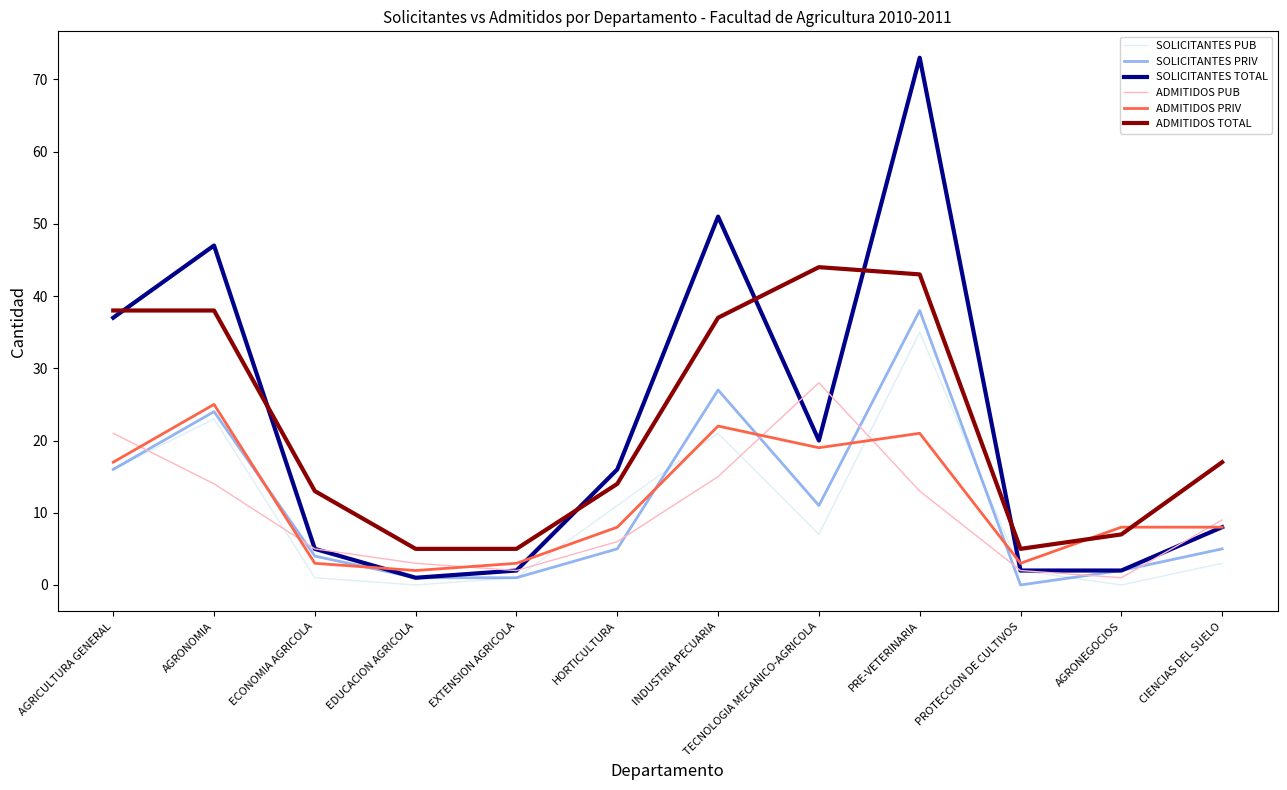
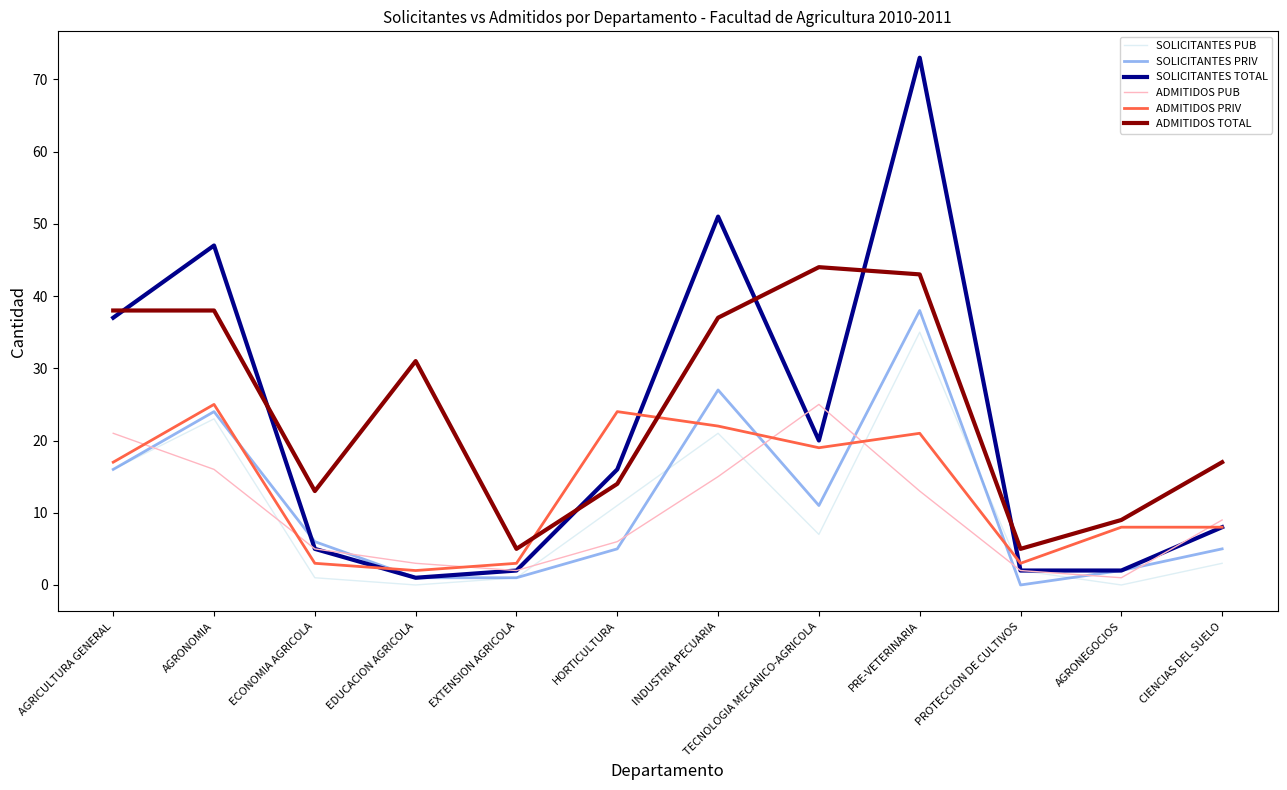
ADMITIDOS PUB, AGRONOMIA: 14 -> 16
SOLICITANTES PRIV, ECONOMIA AGRICOLA: 4 -> 6
ADMITIDOS TOTAL, EDUCACION AGRICOLA: 5 -> 31
ADMITIDOS PRIV, HORTICULTURA: 8 -> 24
ADMITIDOS PUB, TECNOLOGIA MECANICO-AGRICOLA: 28 -> 25
ADMITIDOS TOTAL, AGRONEGOCIOS: 7 -> 9
